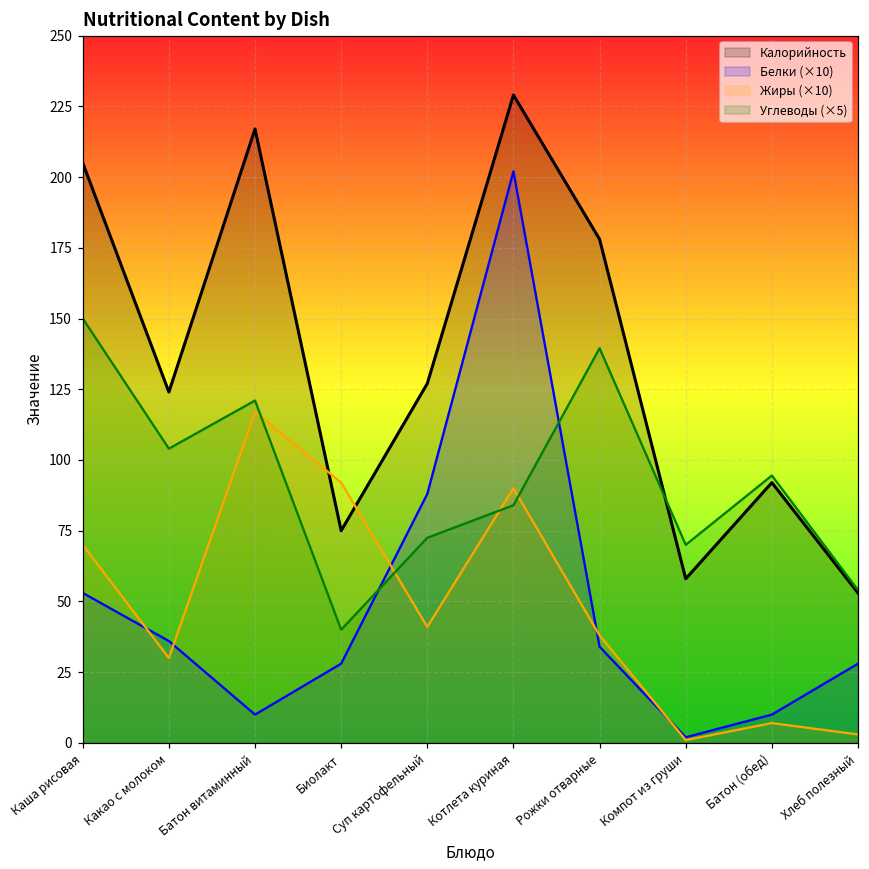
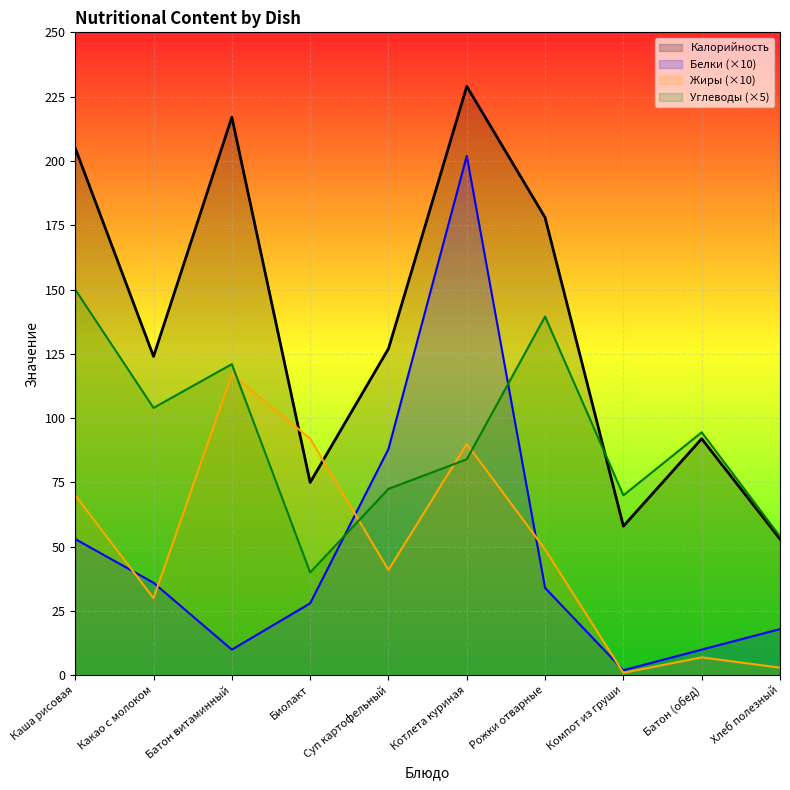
Жиры (×10), Рожки отварные: 38 -> 49
Белки (×10), Хлеб полезный: 28 -> 18
